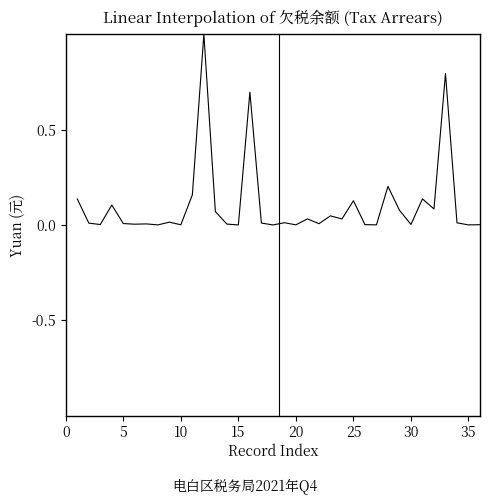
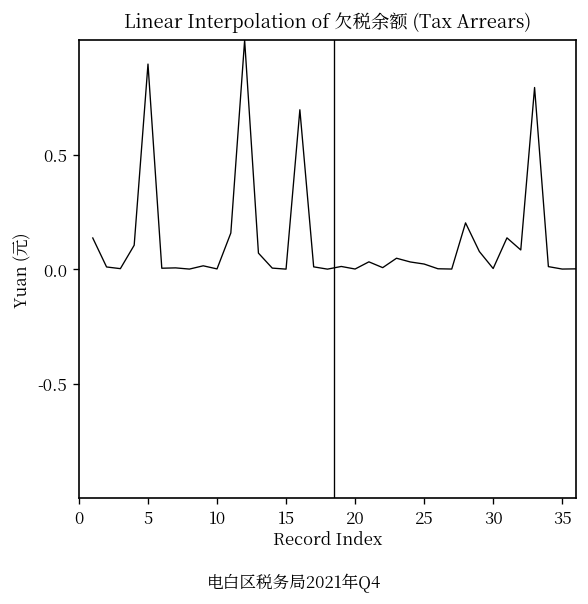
5: 0.01 -> 0.90
25: 0.13 -> 0.02
